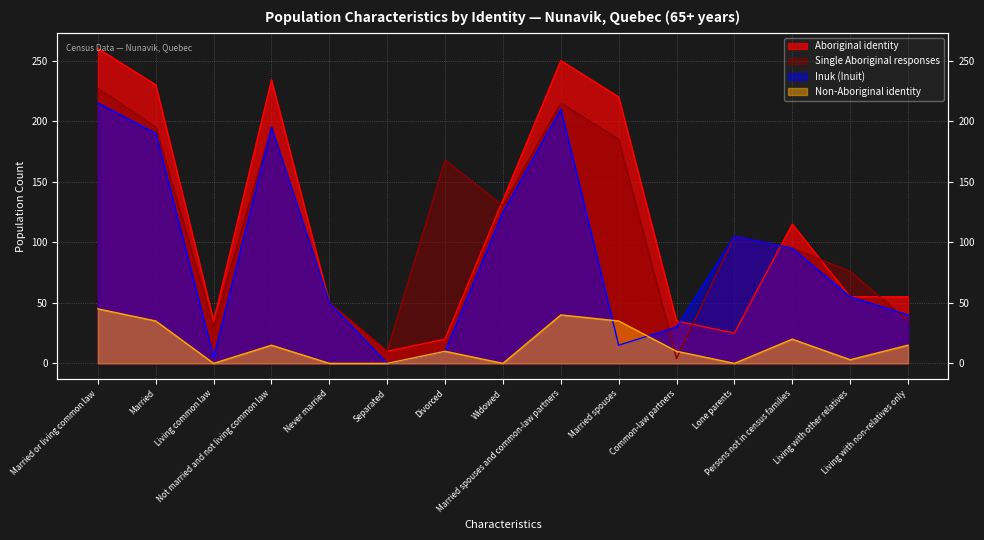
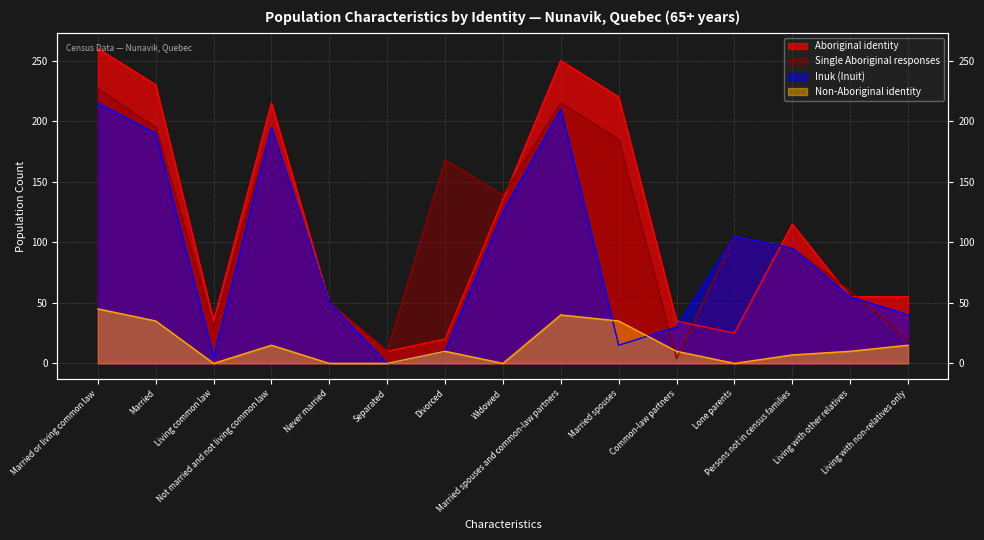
Aboriginal identity, Not married and not living common law: 234 -> 215
Single Aboriginal responses, Widowed: 130 -> 139
Non-Aboriginal identity, Persons not in census families: 20 -> 7
Single Aboriginal responses, Living with other relatives: 76 -> 60
Non-Aboriginal identity, Living with other relatives: 3 -> 10
Single Aboriginal responses, Living with non-relatives only: 35 -> 19
